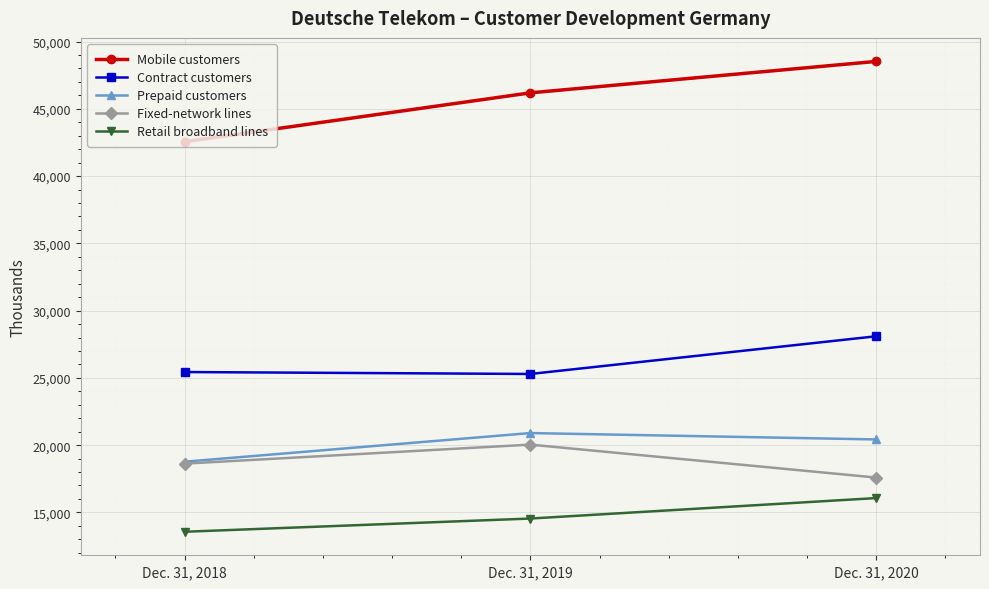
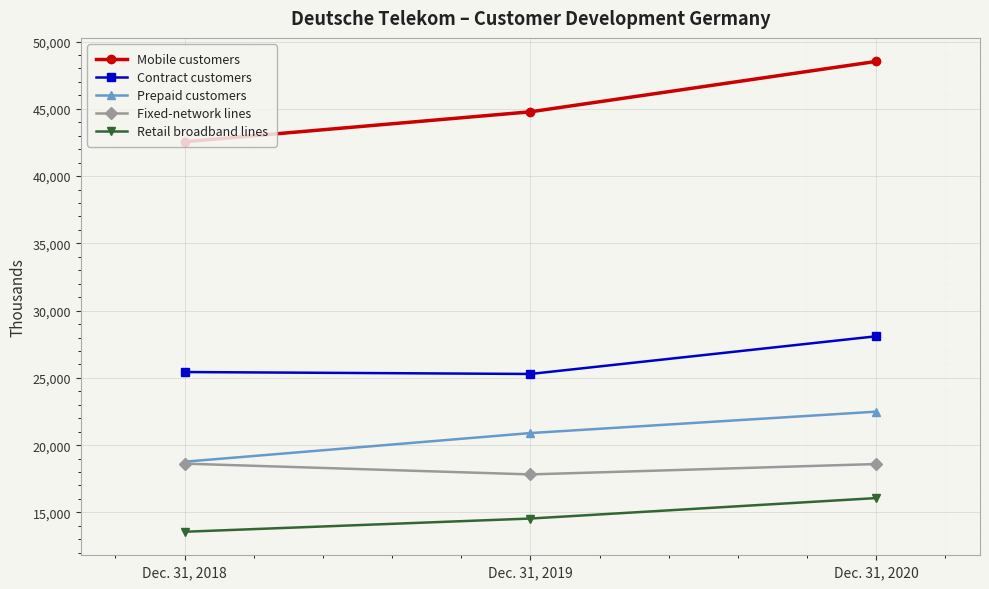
Mobile customers, Dec. 31, 2019: 46,200 -> 44,800
Fixed-network lines, Dec. 31, 2019: 20,000 -> 17,800
Prepaid customers, Dec. 31, 2020: 20,400 -> 22,500
Fixed-network lines, Dec. 31, 2020: 17,600 -> 18,600
